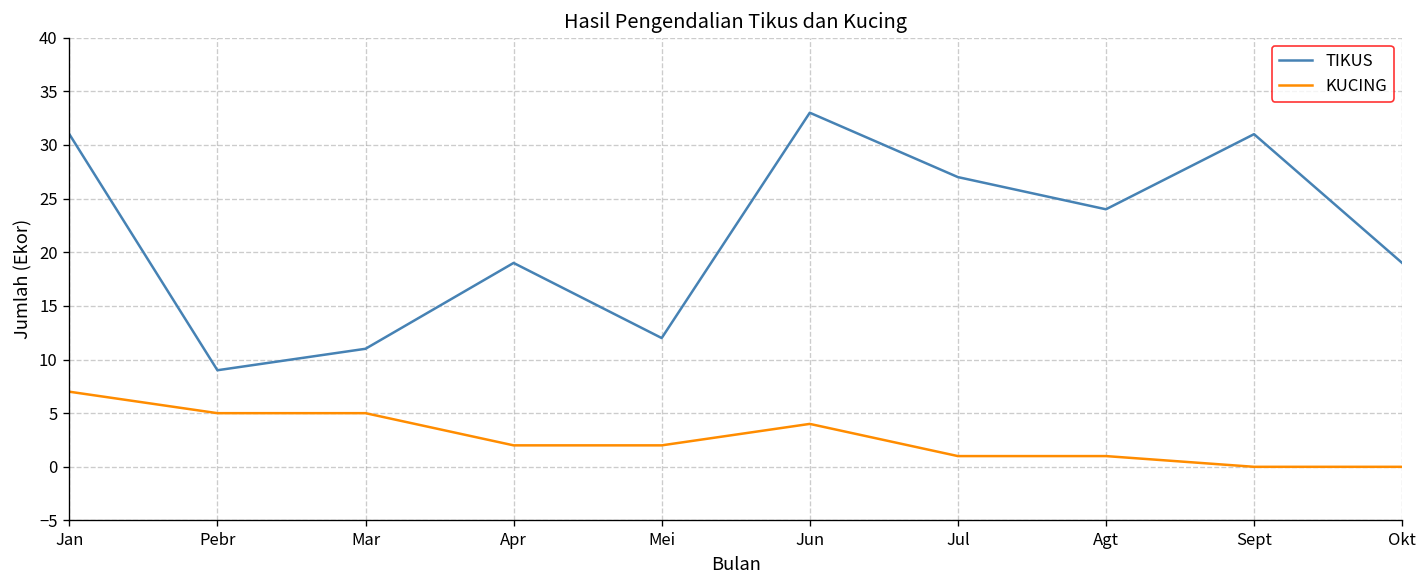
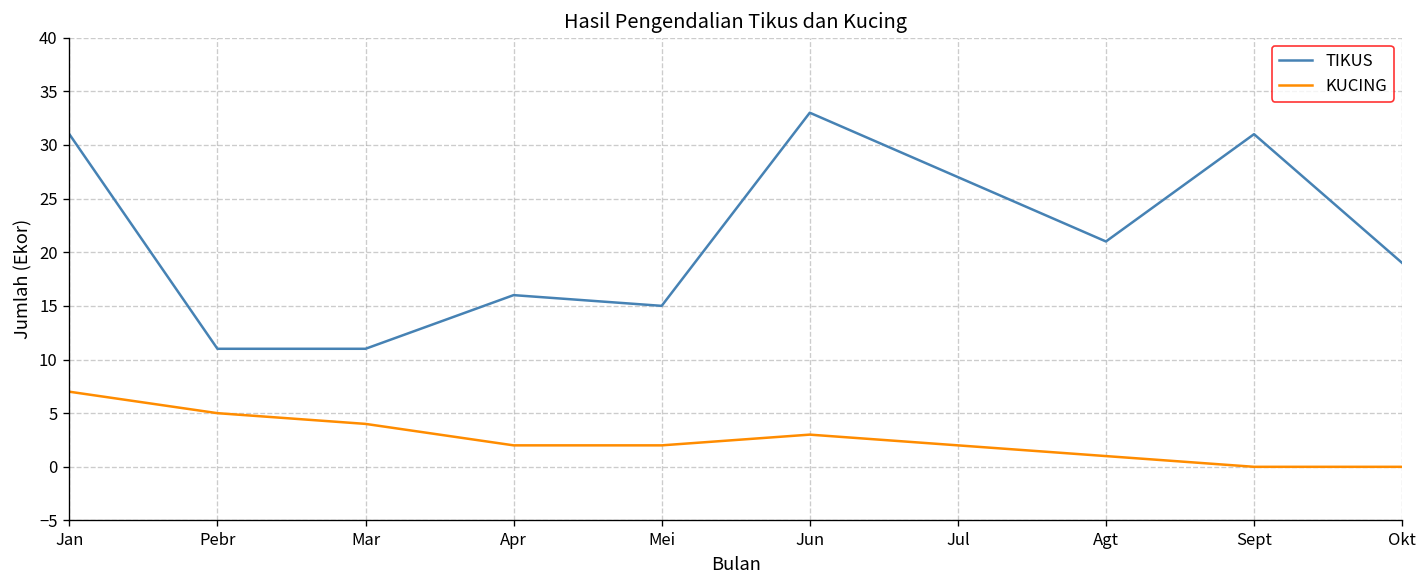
TIKUS, Pebr: 9 -> 11
KUCING, Mar: 5 -> 4
TIKUS, Apr: 19 -> 16
TIKUS, Mei: 12 -> 15
KUCING, Jun: 4 -> 3
KUCING, Jul: 1 -> 2
TIKUS, Agt: 24 -> 21
